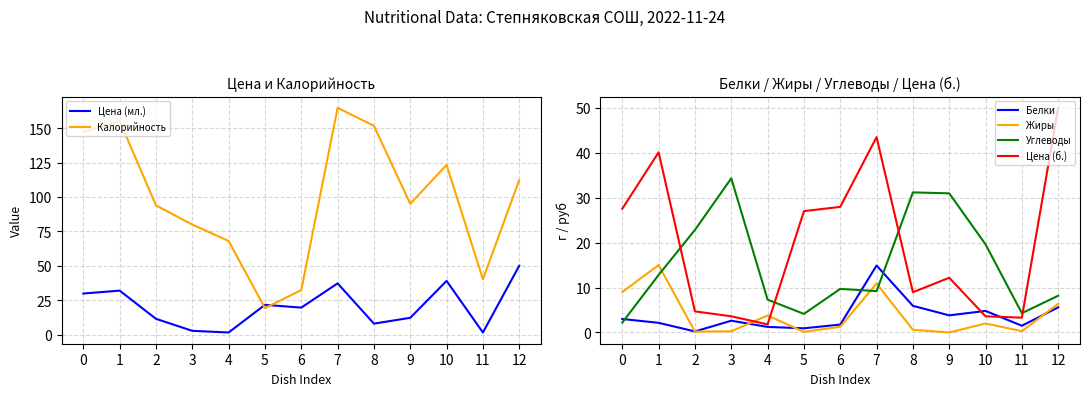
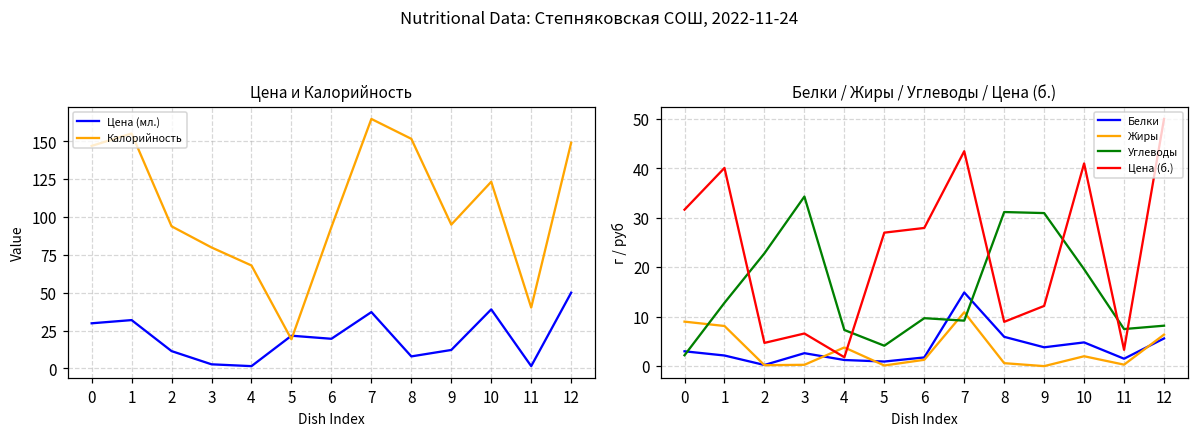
Цена и Калорийность, Калорийность, 6: 32 -> 93
Цена и Калорийность, Калорийность, 12: 112 -> 149
Белки / Жиры / Углеводы / Цена (б.), Цена (б.), 0: 28 -> 32
Белки / Жиры / Углеводы / Цена (б.), Жиры, 1: 15 -> 8
Белки / Жиры / Углеводы / Цена (б.), Цена (б.), 3: 4 -> 7
Белки / Жиры / Углеводы / Цена (б.), Цена (б.), 10: 4 -> 41
Белки / Жиры / Углеводы / Цена (б.), Углеводы, 11: 4 -> 8
